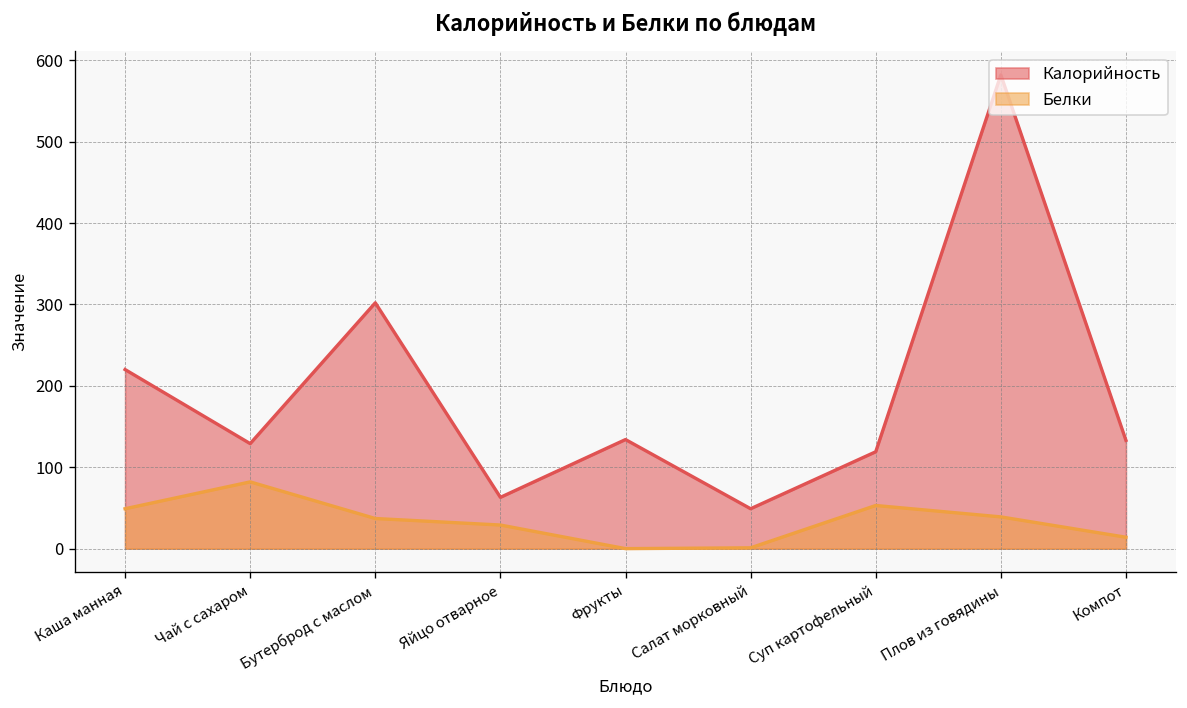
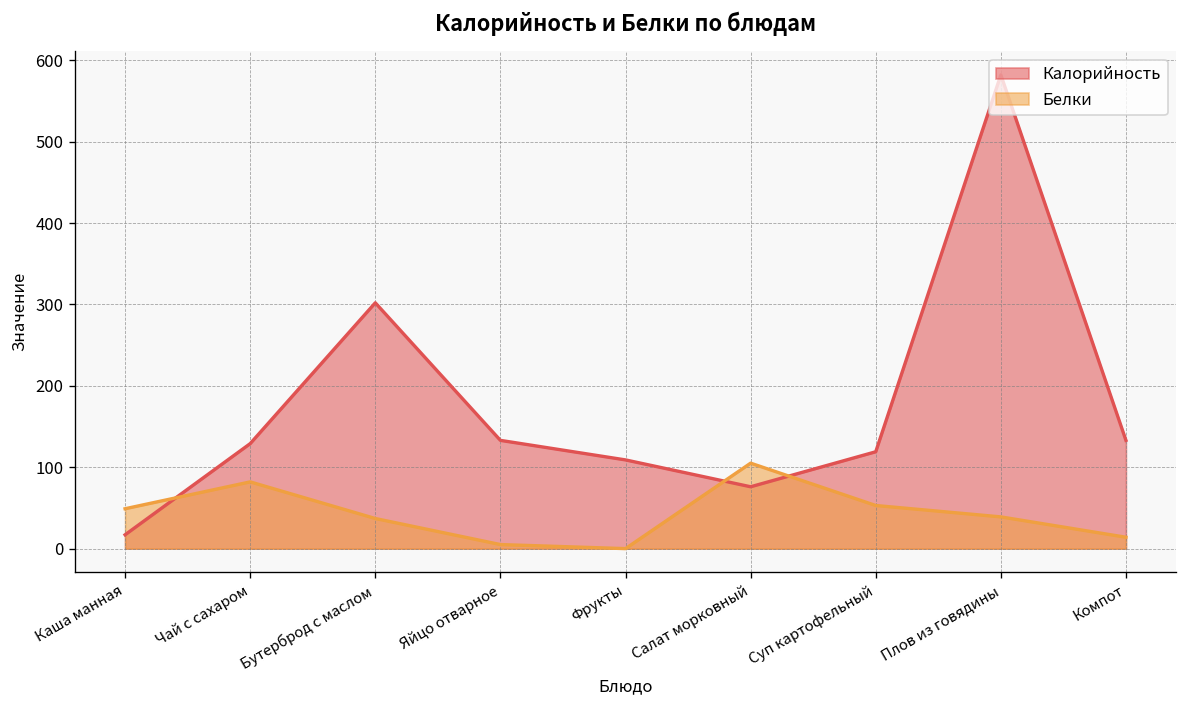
Калорийность, Каша манная: 220 -> 20
Калорийность, Яйцо отварное: 60 -> 130
Белки, Яйцо отварное: 30 -> 10
Калорийность, Фрукты: 130 -> 110
Калорийность, Салат морковный: 50 -> 80
Белки, Салат морковный: 0 -> 110
